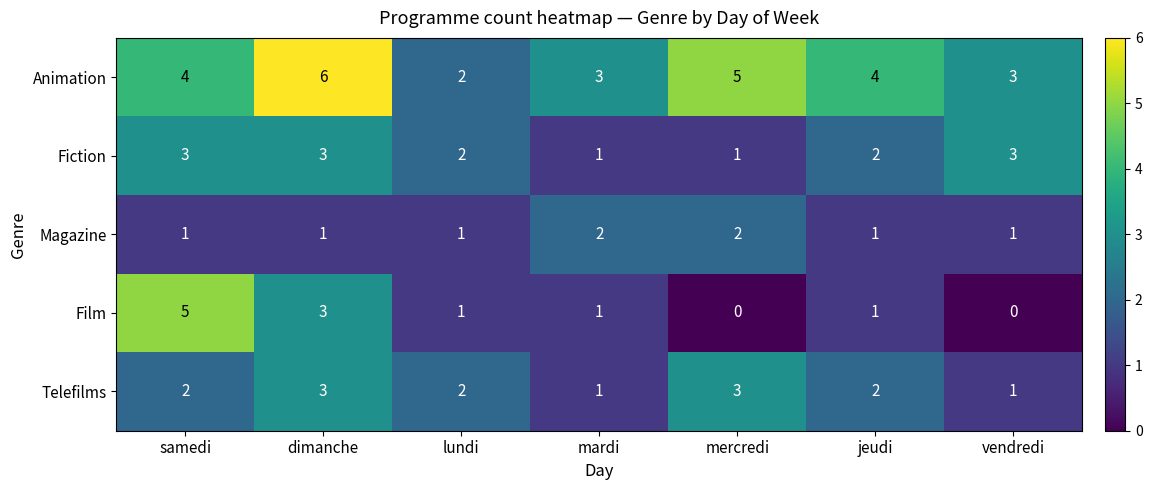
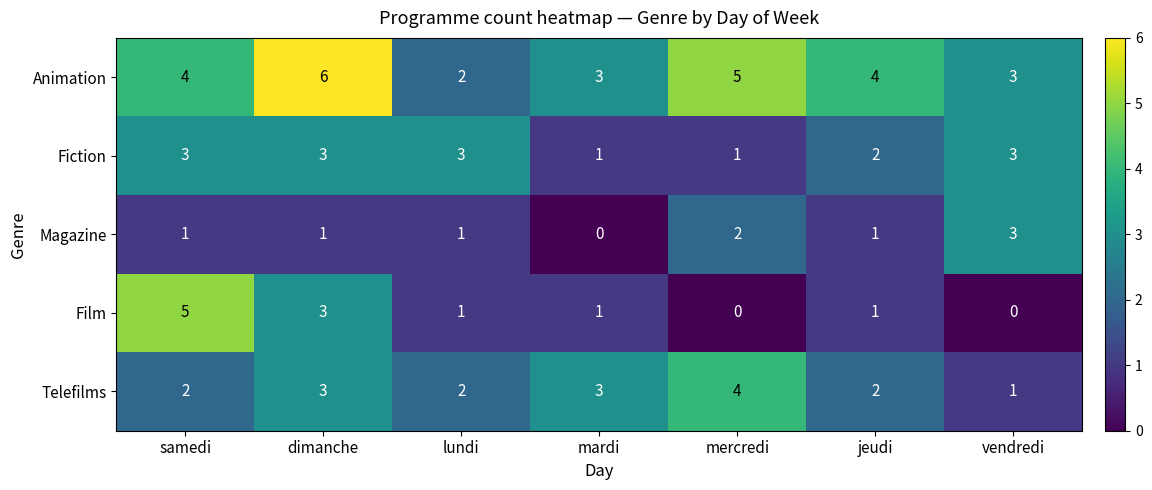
Fiction, lundi: 2 -> 3
Magazine, mardi: 2 -> 0
Magazine, vendredi: 1 -> 3
Telefilms, mardi: 1 -> 3
Telefilms, mercredi: 3 -> 4
